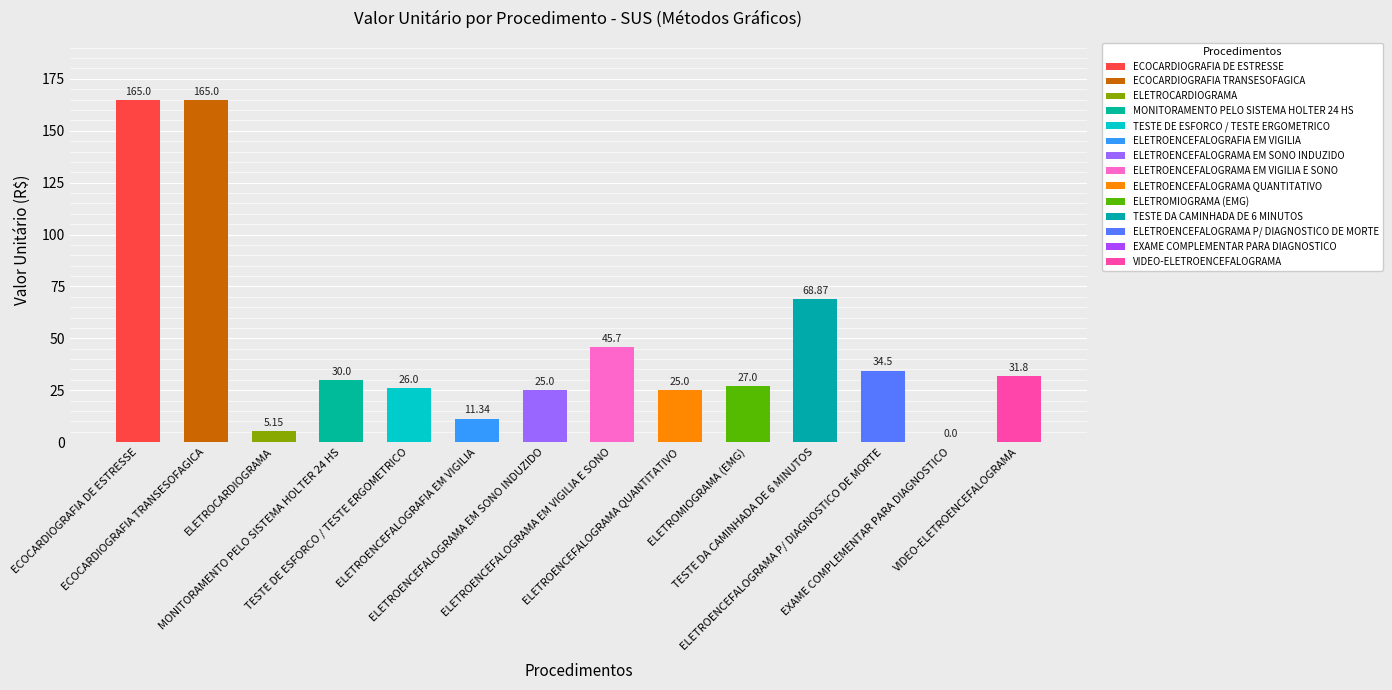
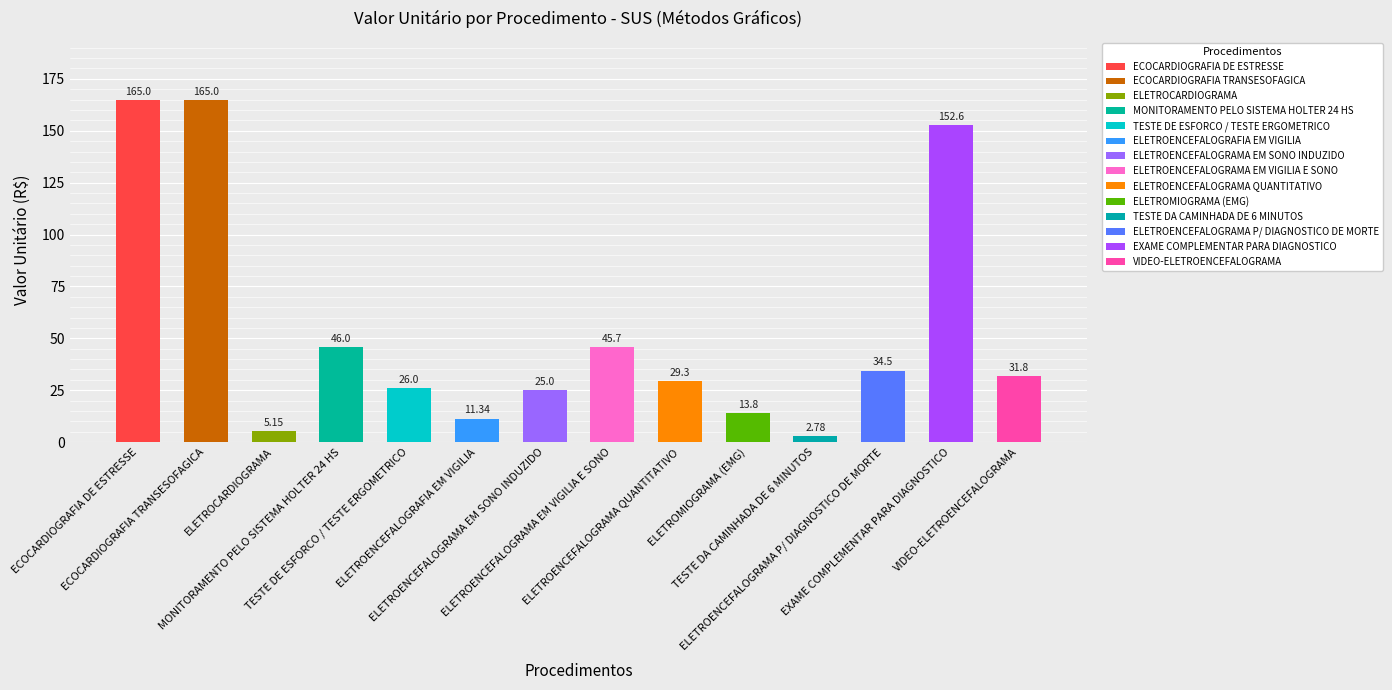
MONITORAMENTO PELO SISTEMA HOLTER 24 HS: 30.0 -> 46.0
ELETROENCEFALOGRAMA QUANTITATIVO: 25.0 -> 29.3
ELETROMIOGRAMA (EMG): 27.0 -> 13.8
TESTE DA CAMINHADA DE 6 MINUTOS: 68.87 -> 2.78
EXAME COMPLEMENTAR PARA DIAGNOSTICO: 0.0 -> 152.6
